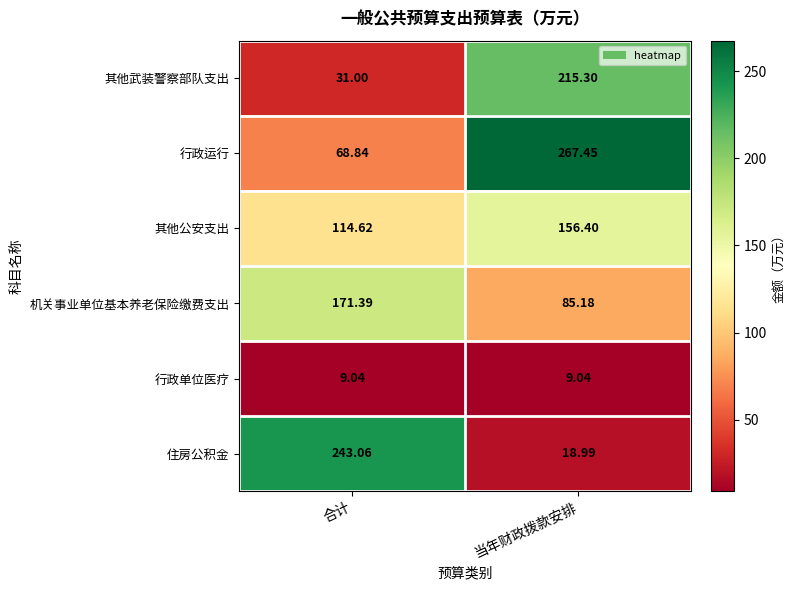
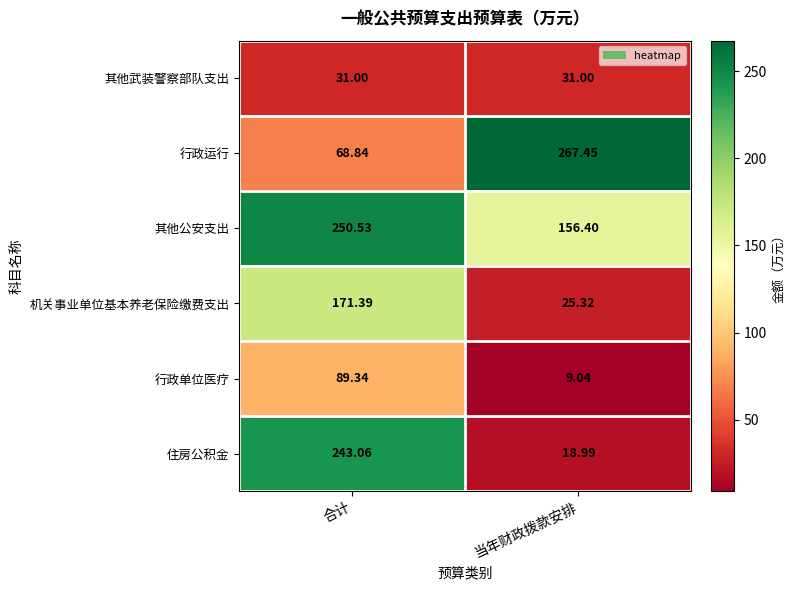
其他武装警察部队支出, 当年财政拨款安排: 215.30 -> 31.00
其他公安支出, 合计: 114.62 -> 250.53
机关事业单位基本养老保险缴费支出, 当年财政拨款安排: 85.18 -> 25.32
行政单位医疗, 合计: 9.04 -> 89.34
